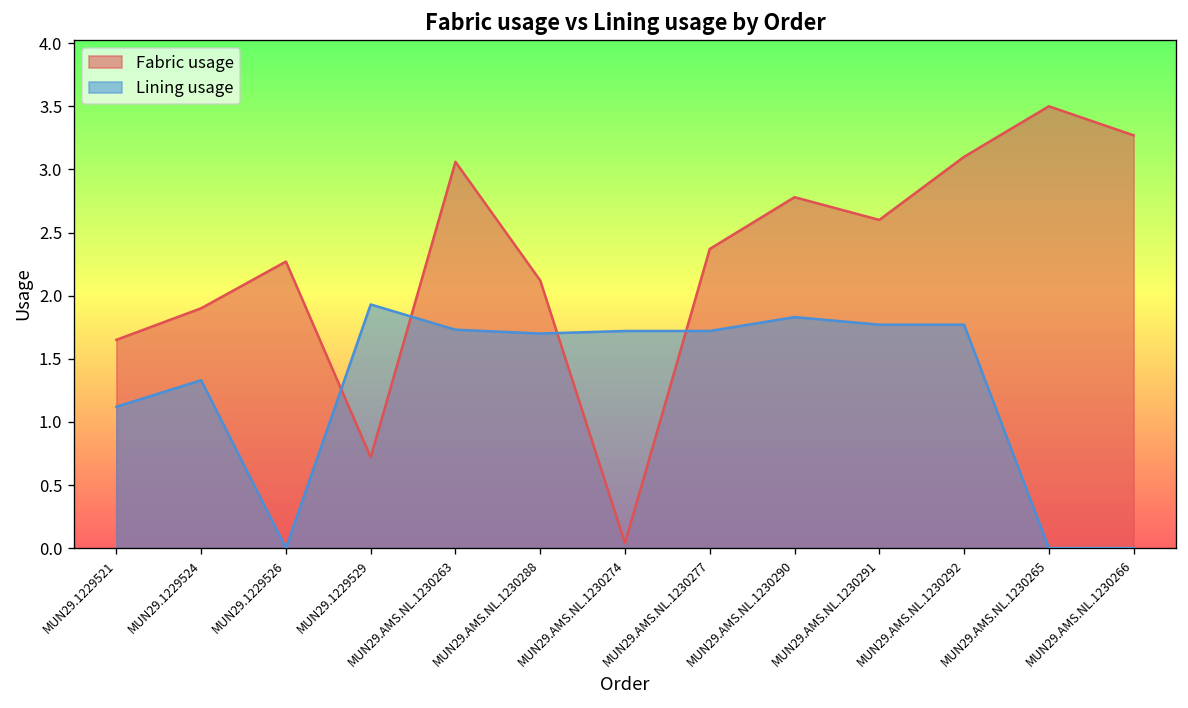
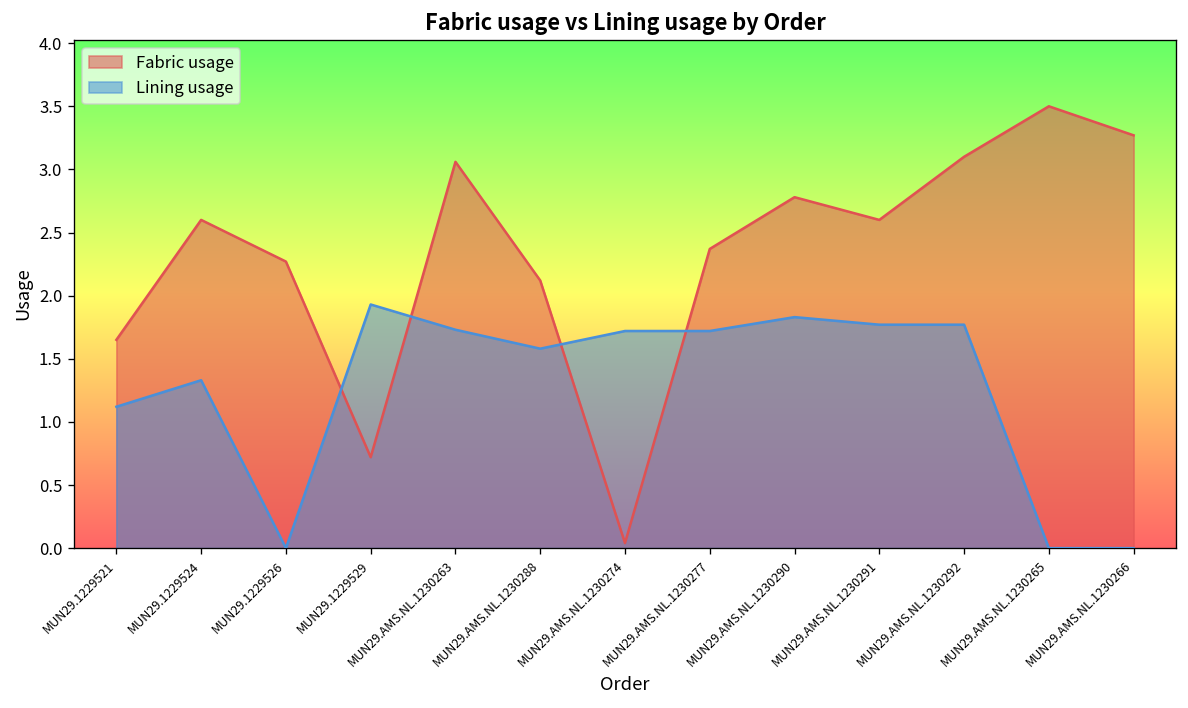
Fabric usage, MUN29.1229524: 1.9 -> 2.6
Lining usage, MUN29.AMS.NL.1230288: 1.70 -> 1.58
